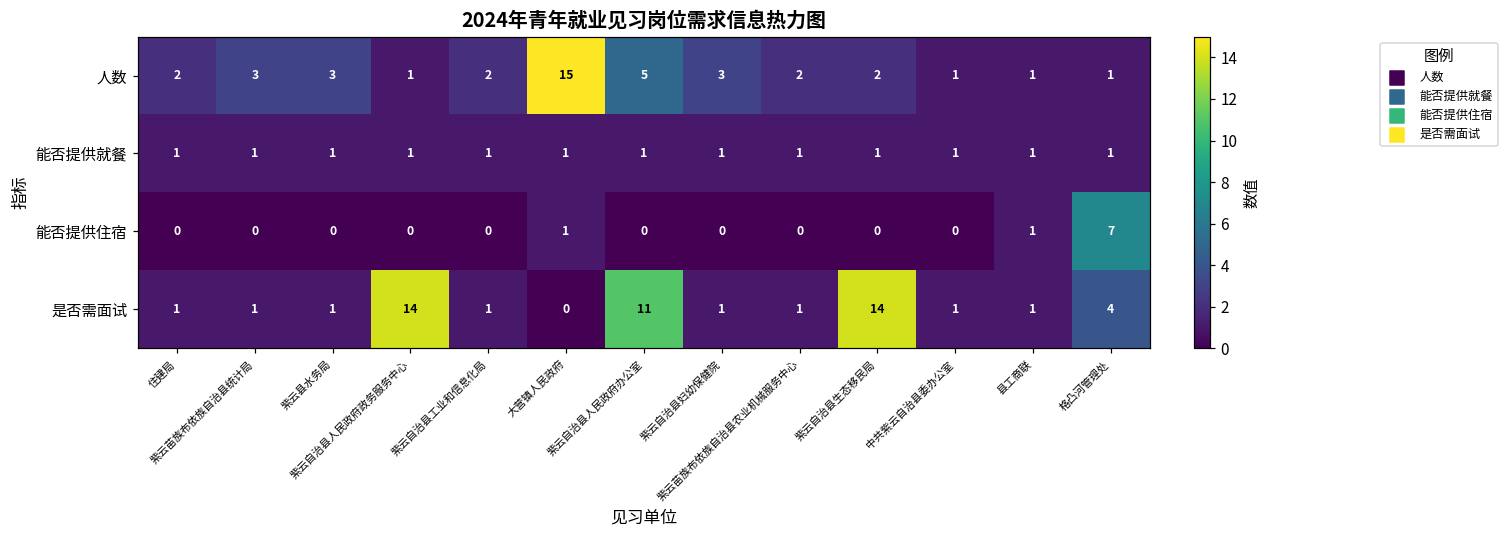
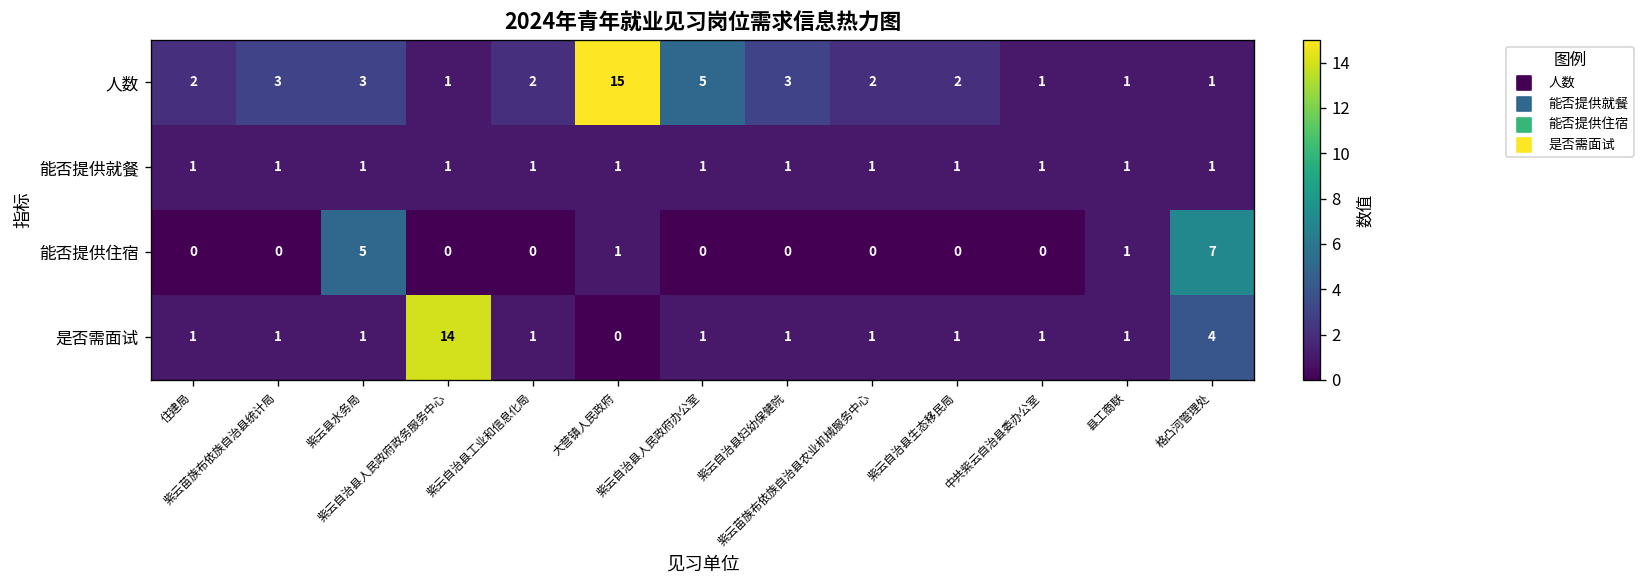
能否提供住宿, 紫云县水务局: 0 -> 5
是否需面试, 紫云自治县人民政府办公室: 11 -> 1
是否需面试, 紫云自治县生态移民局: 14 -> 1
